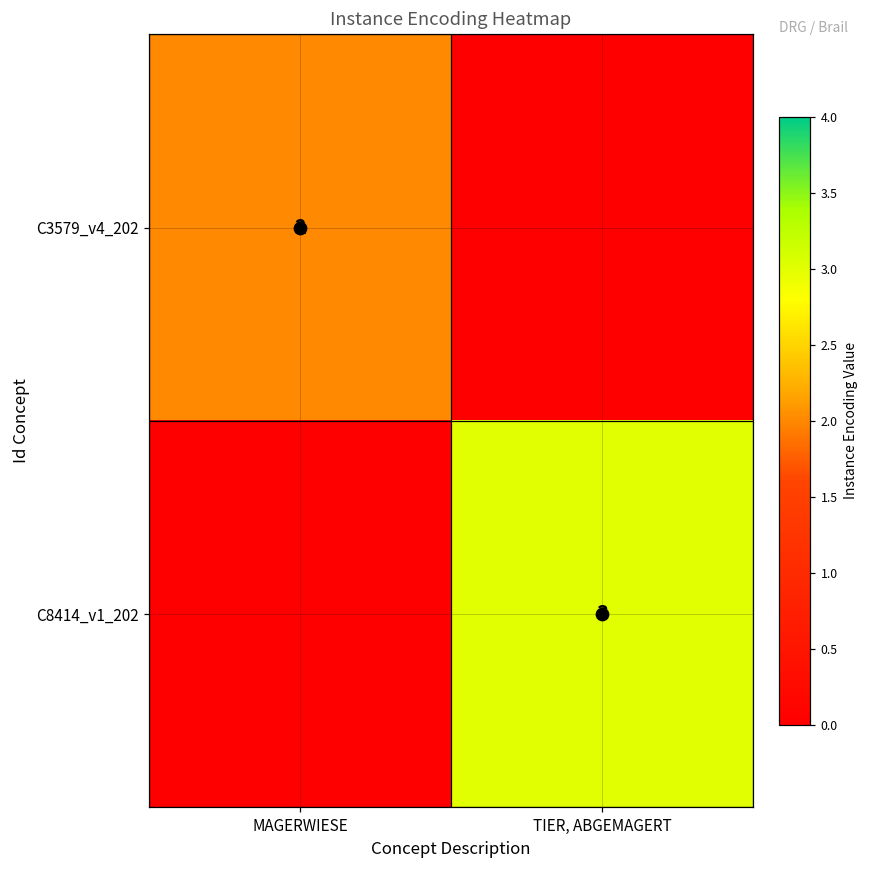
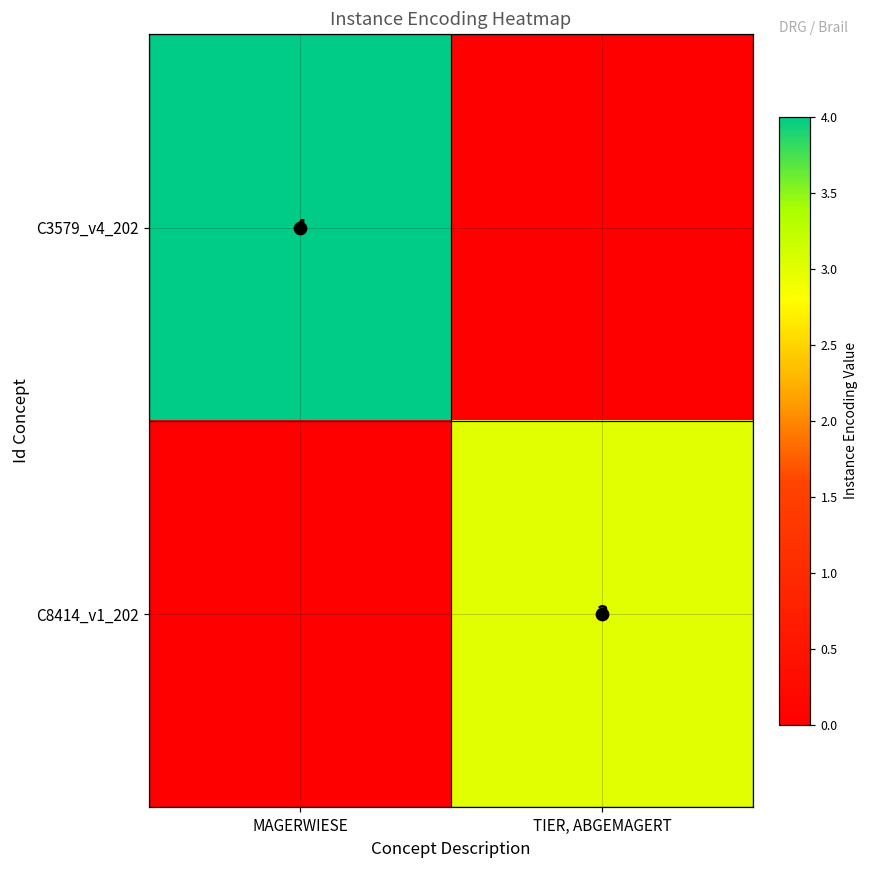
C3579_v4_202, MAGERWIESE: 2 -> 4
